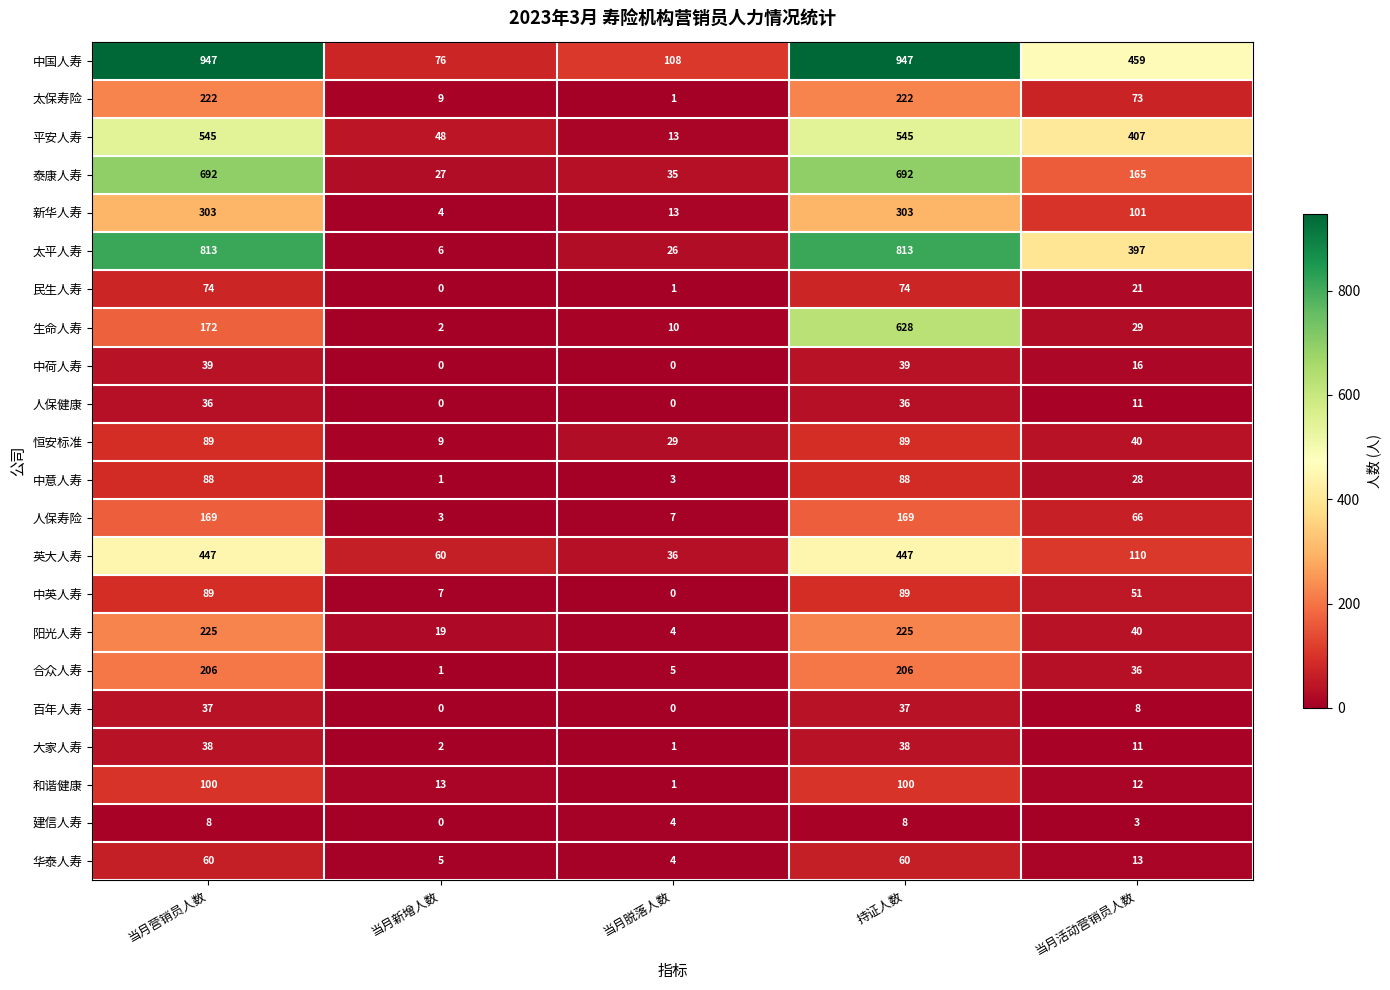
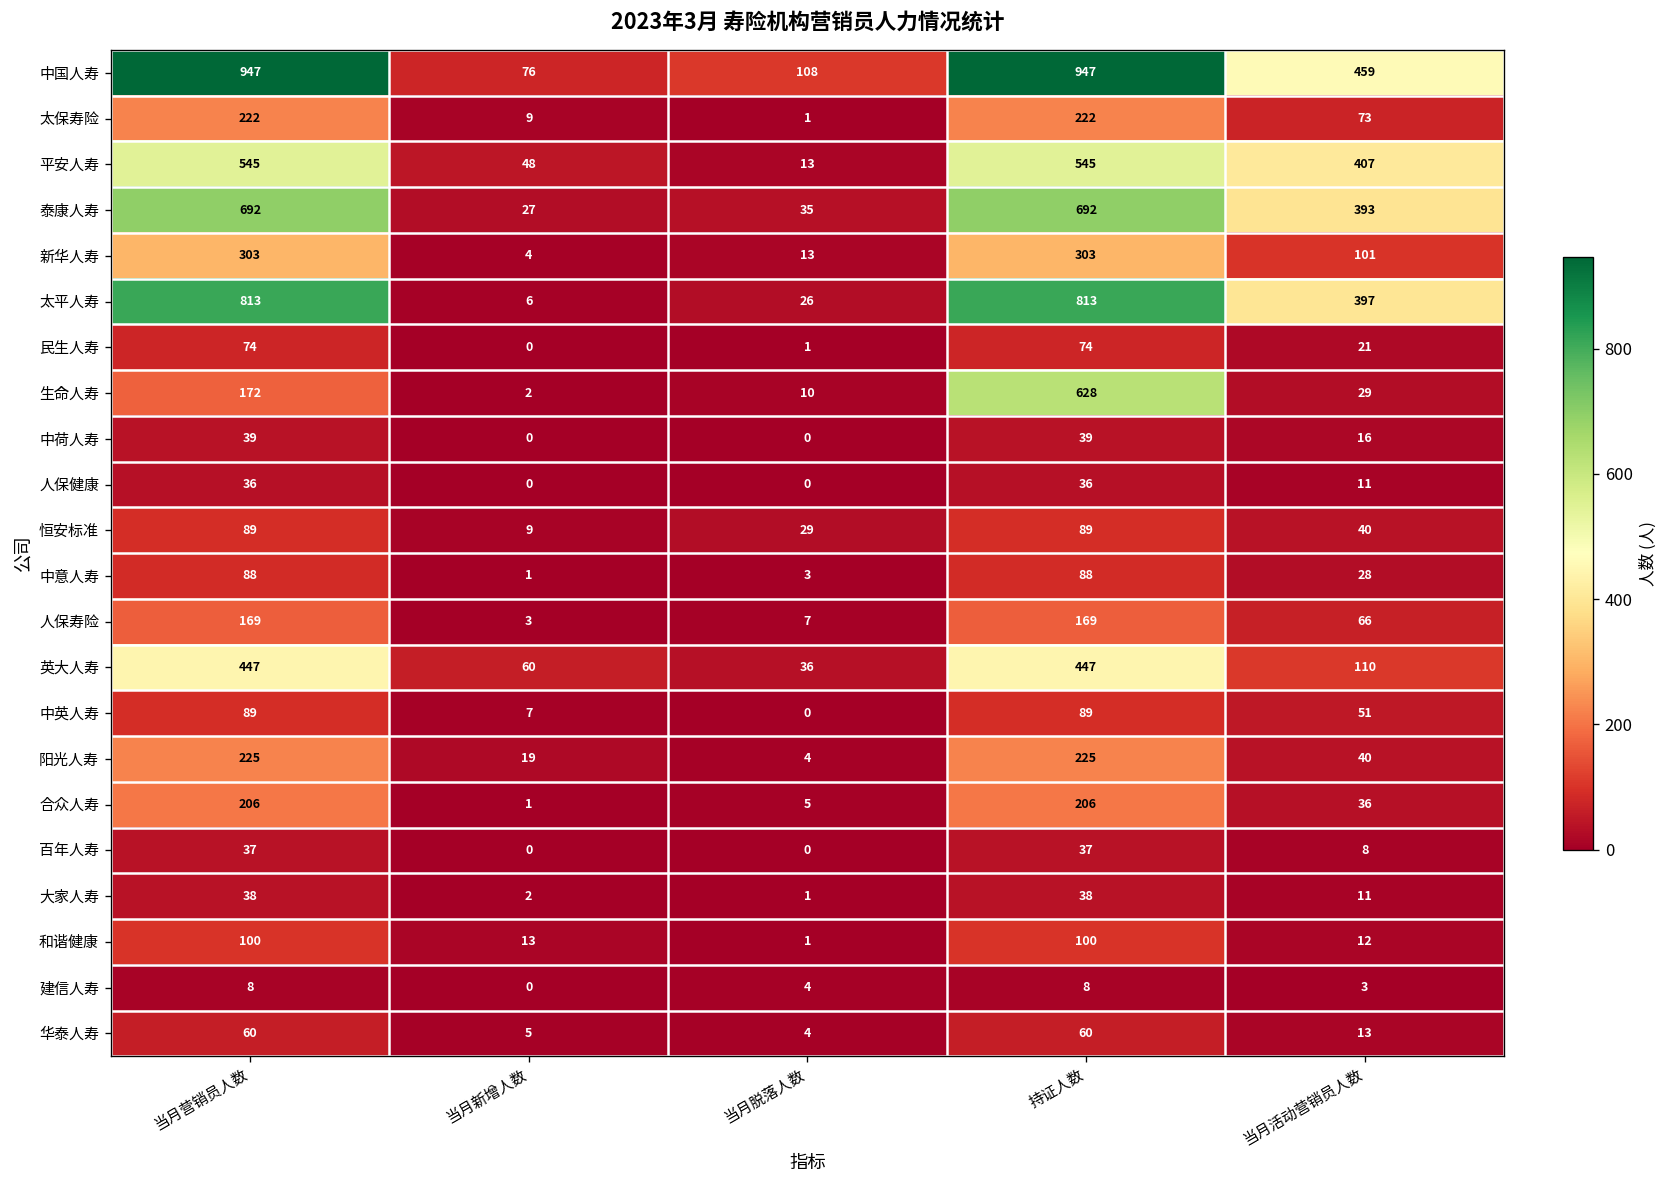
泰康人寿, 当月活动营销员人数: 165 -> 393
